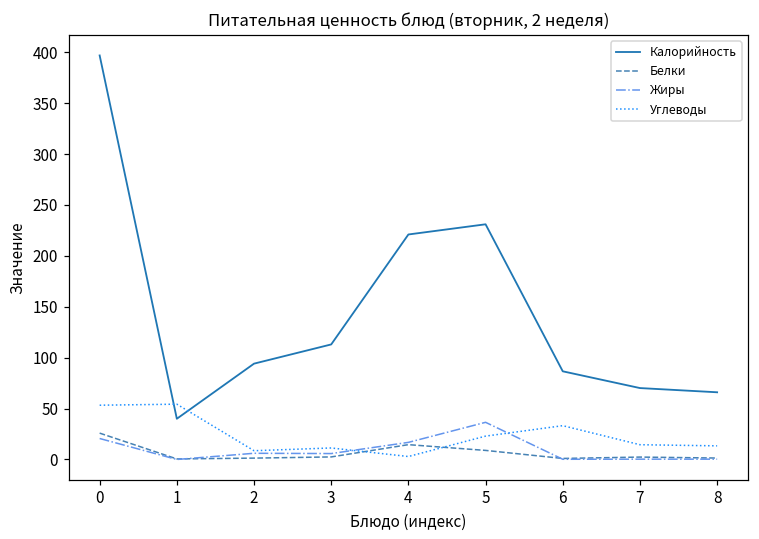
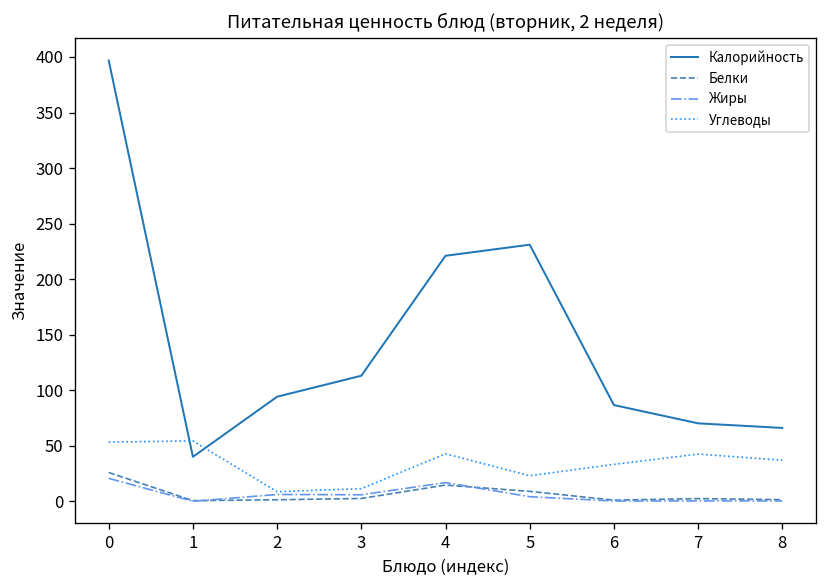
Углеводы, 4: 0 -> 40
Жиры, 5: 40 -> 0
Углеводы, 7: 10 -> 40
Углеводы, 8: 10 -> 40
